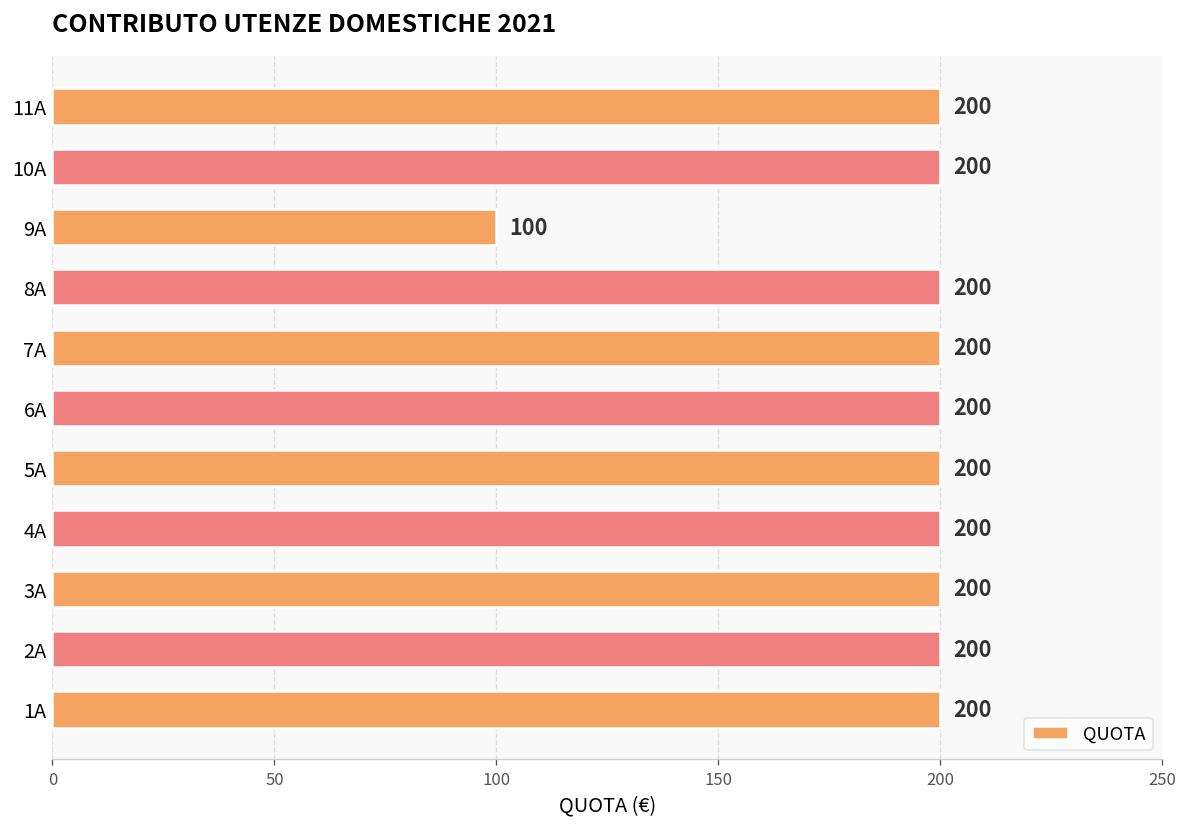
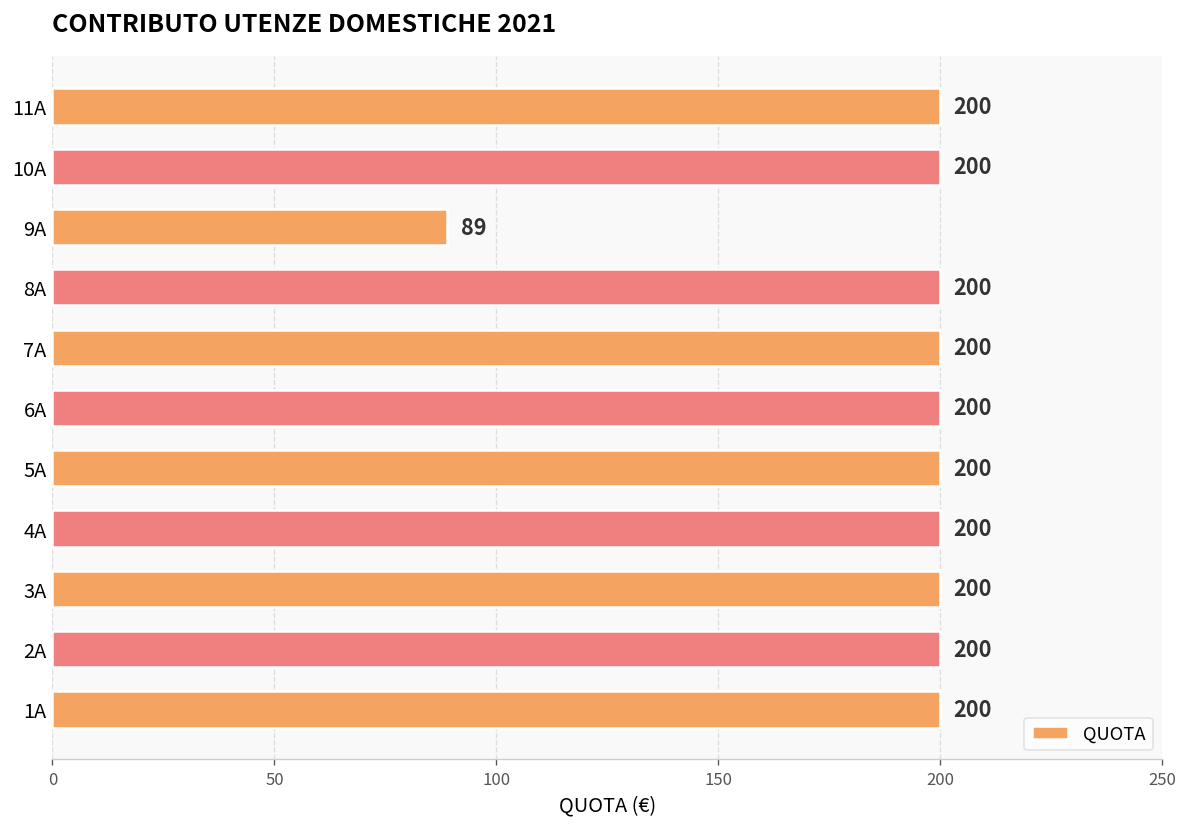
9A: 100 -> 89
